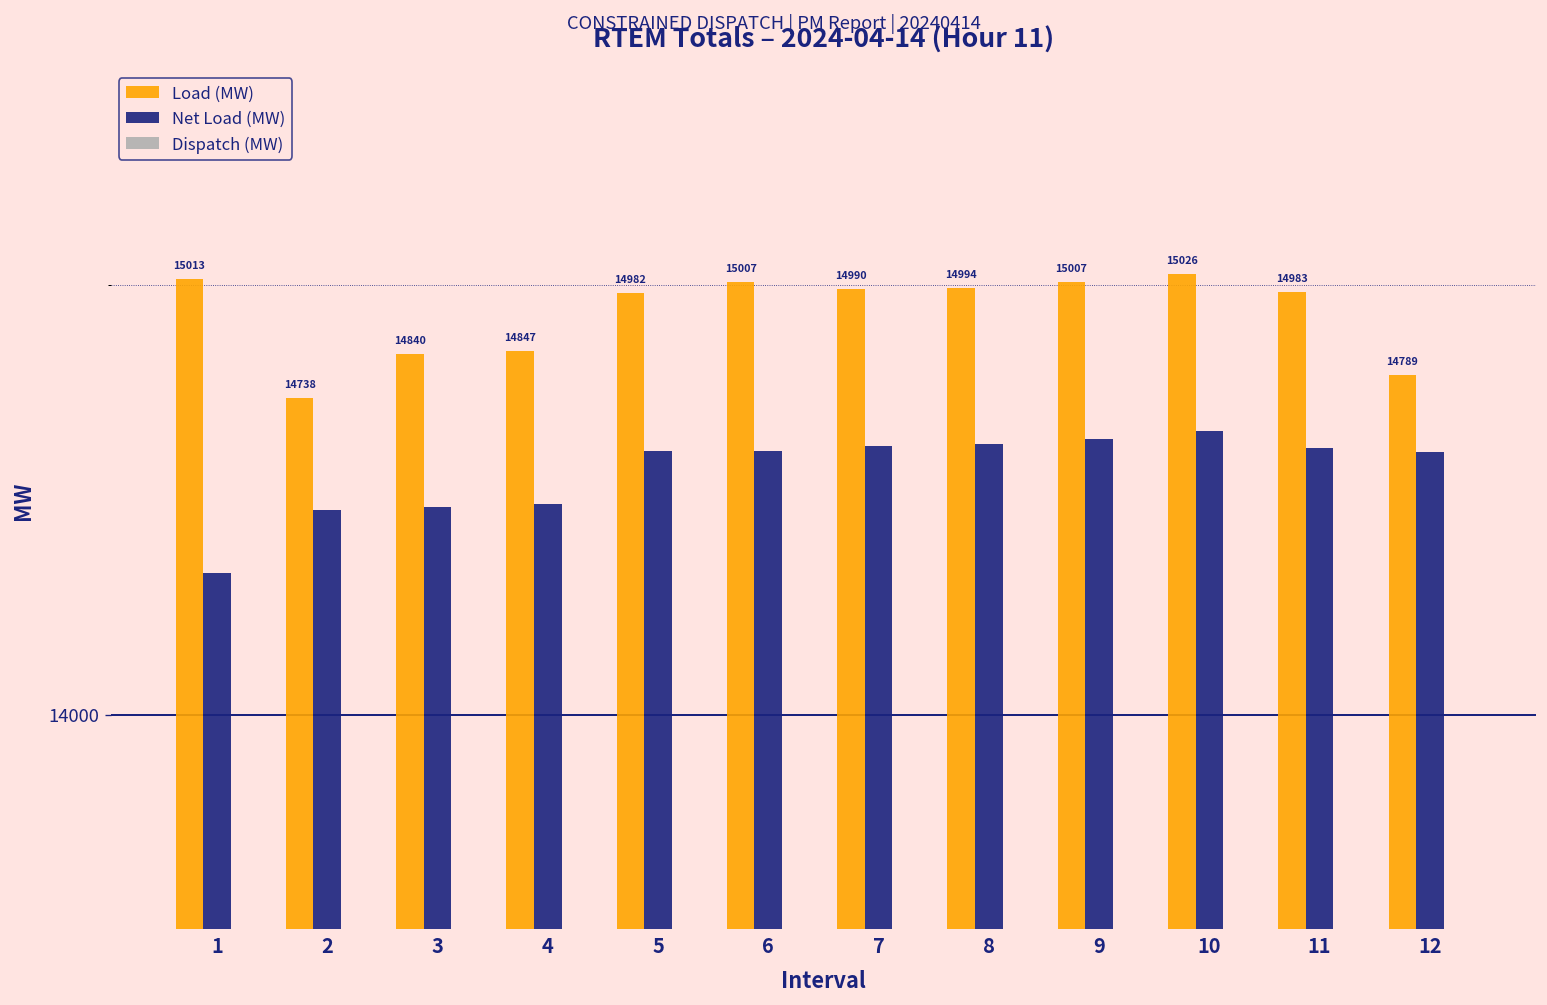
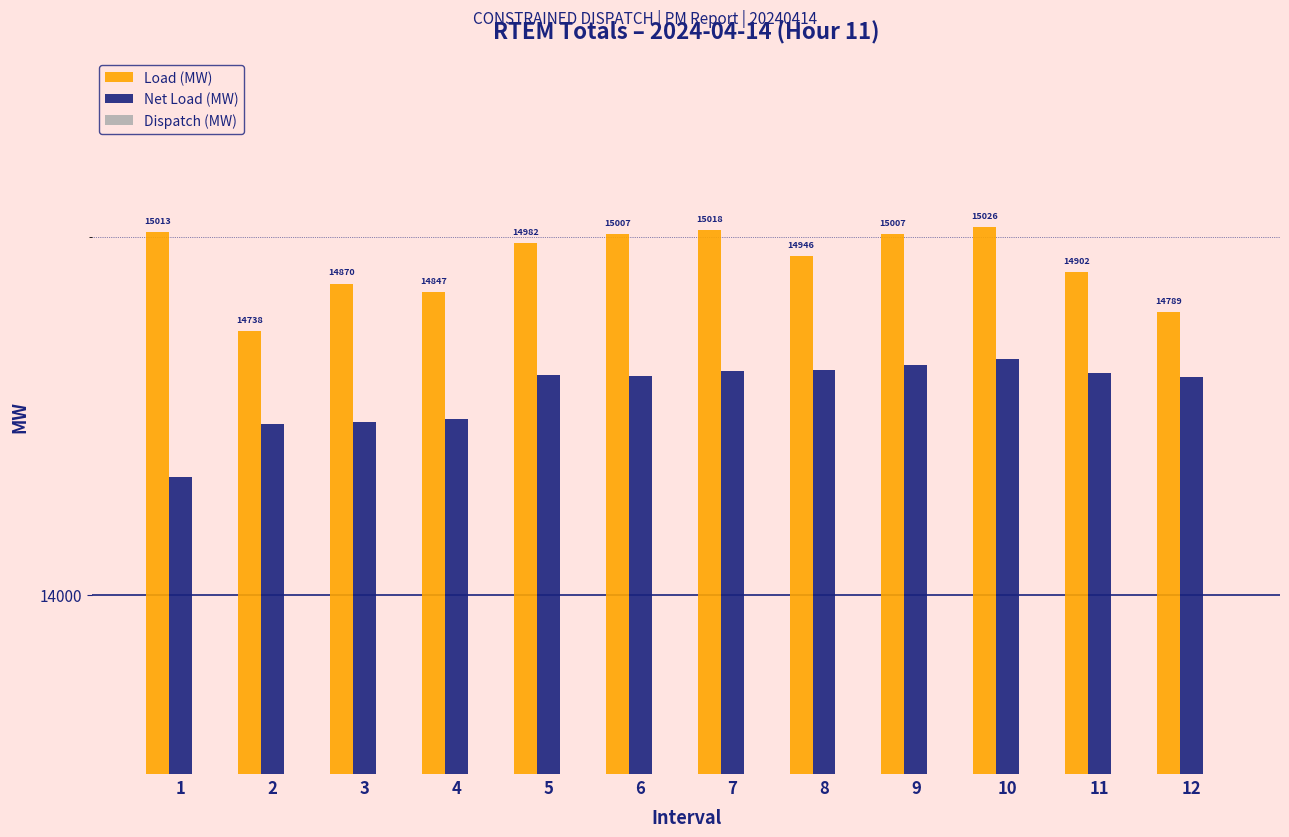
Load (MW), 3: 14840 -> 14870
Load (MW), 7: 14990 -> 15018
Load (MW), 8: 14994 -> 14946
Load (MW), 11: 14983 -> 14902
